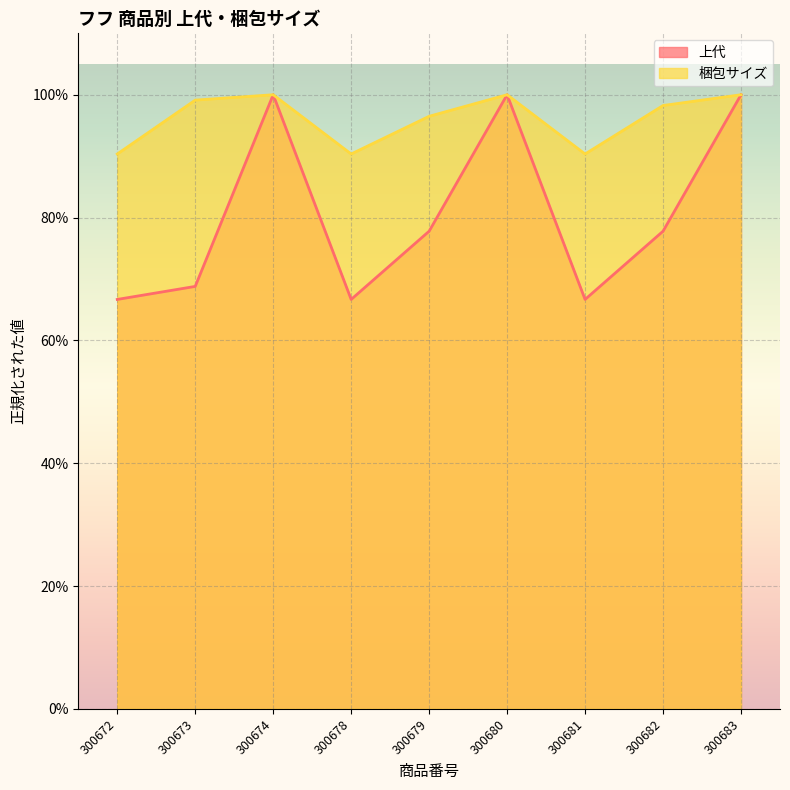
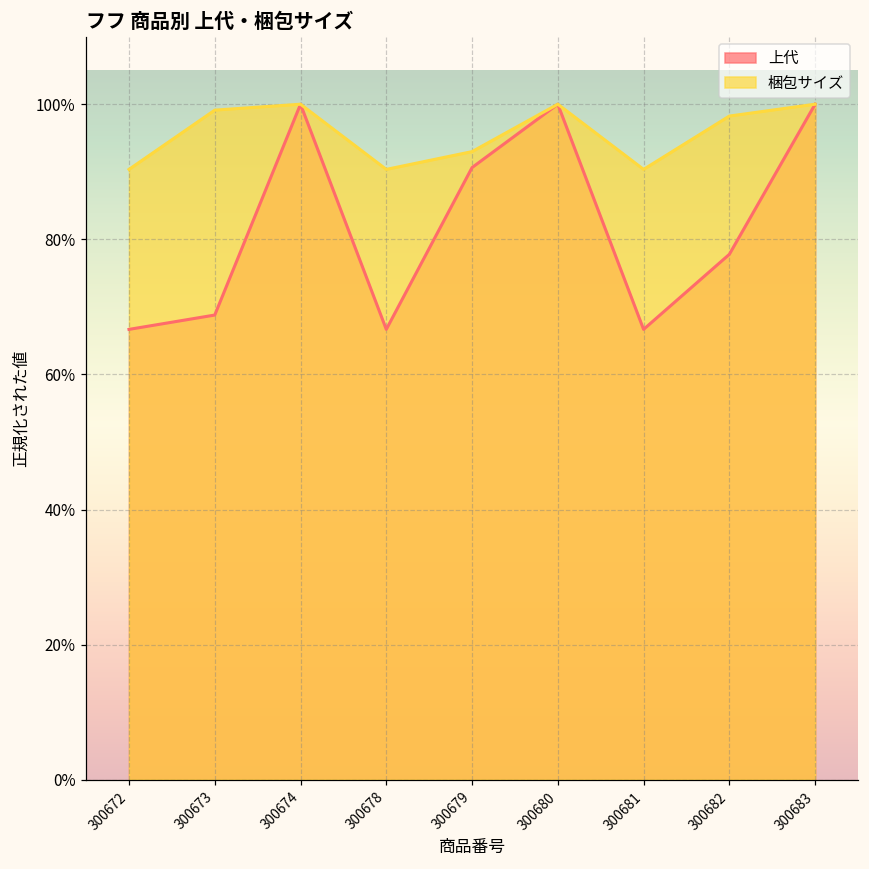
上代, 300679: 78% -> 91%
梱包サイズ, 300679: 96% -> 93%
